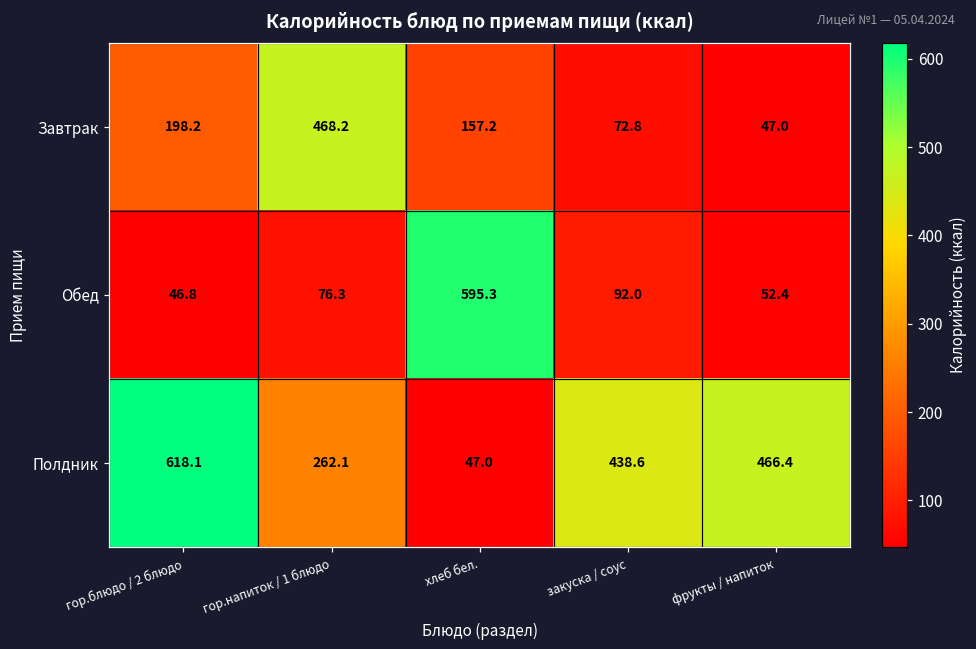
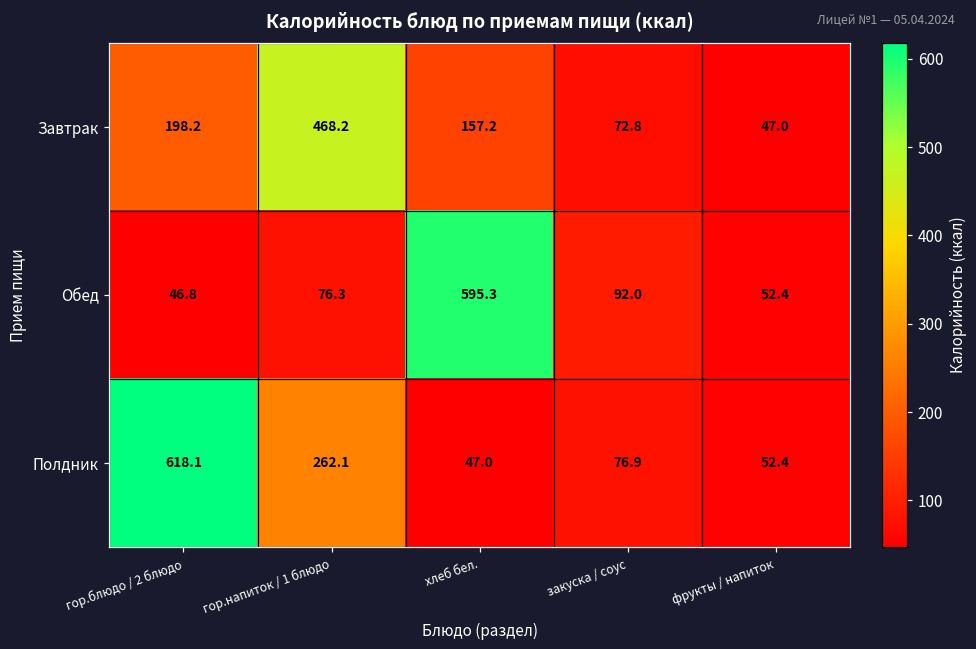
Полдник, закуска / соус: 438.6 -> 76.9
Полдник, фрукты / напиток: 466.4 -> 52.4
